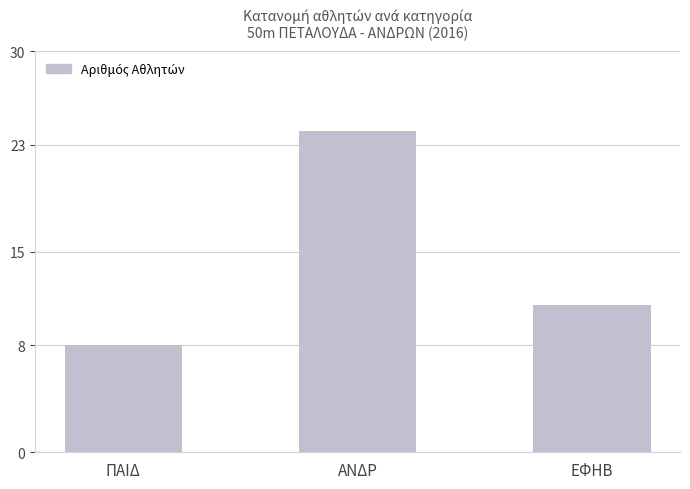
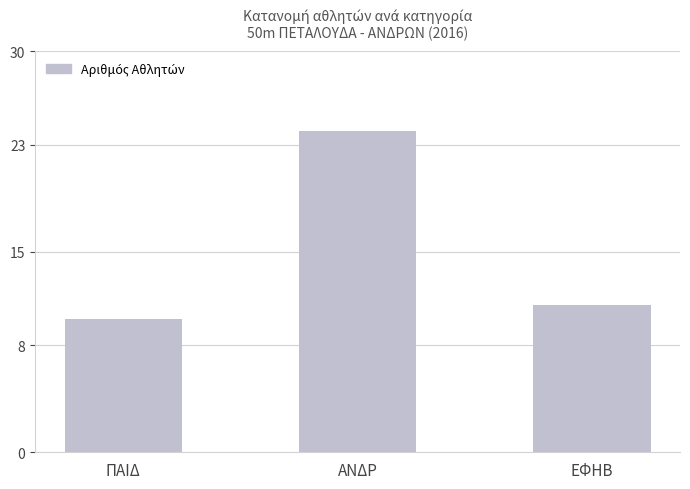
ΠΑΙΔ: 8 -> 10
